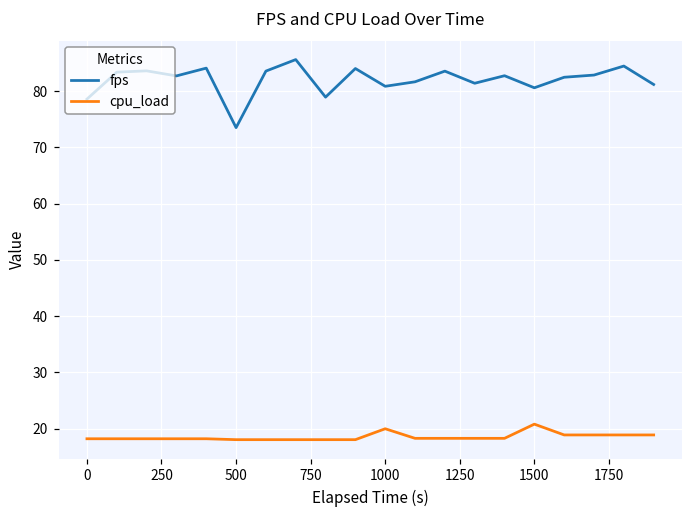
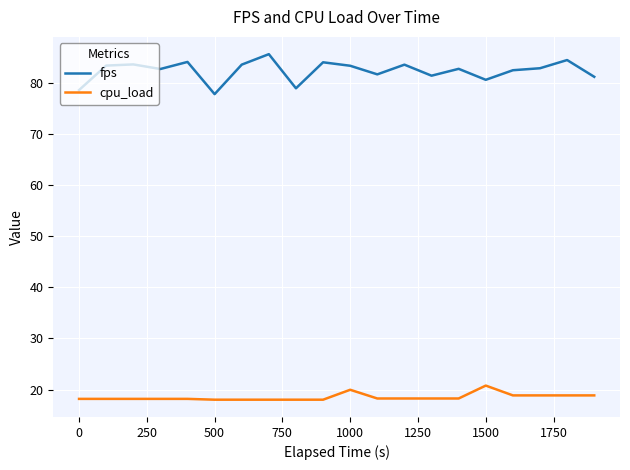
fps, 500: 74 -> 78
fps, 1000: 81 -> 83
